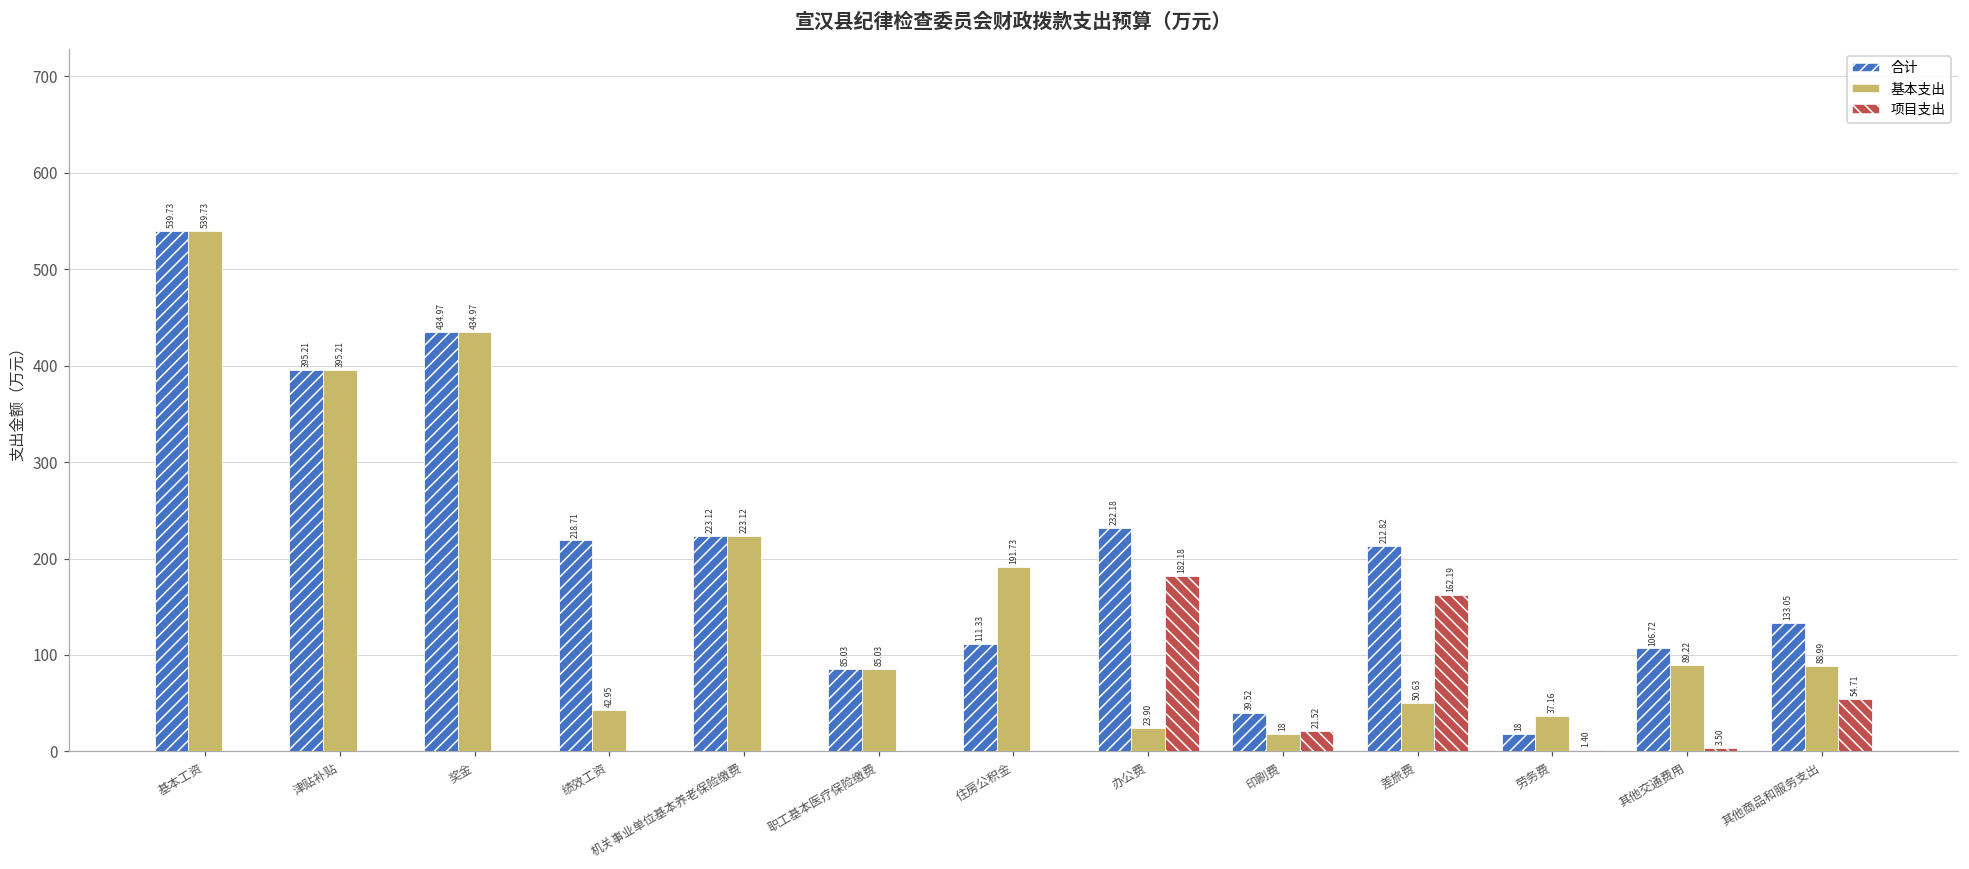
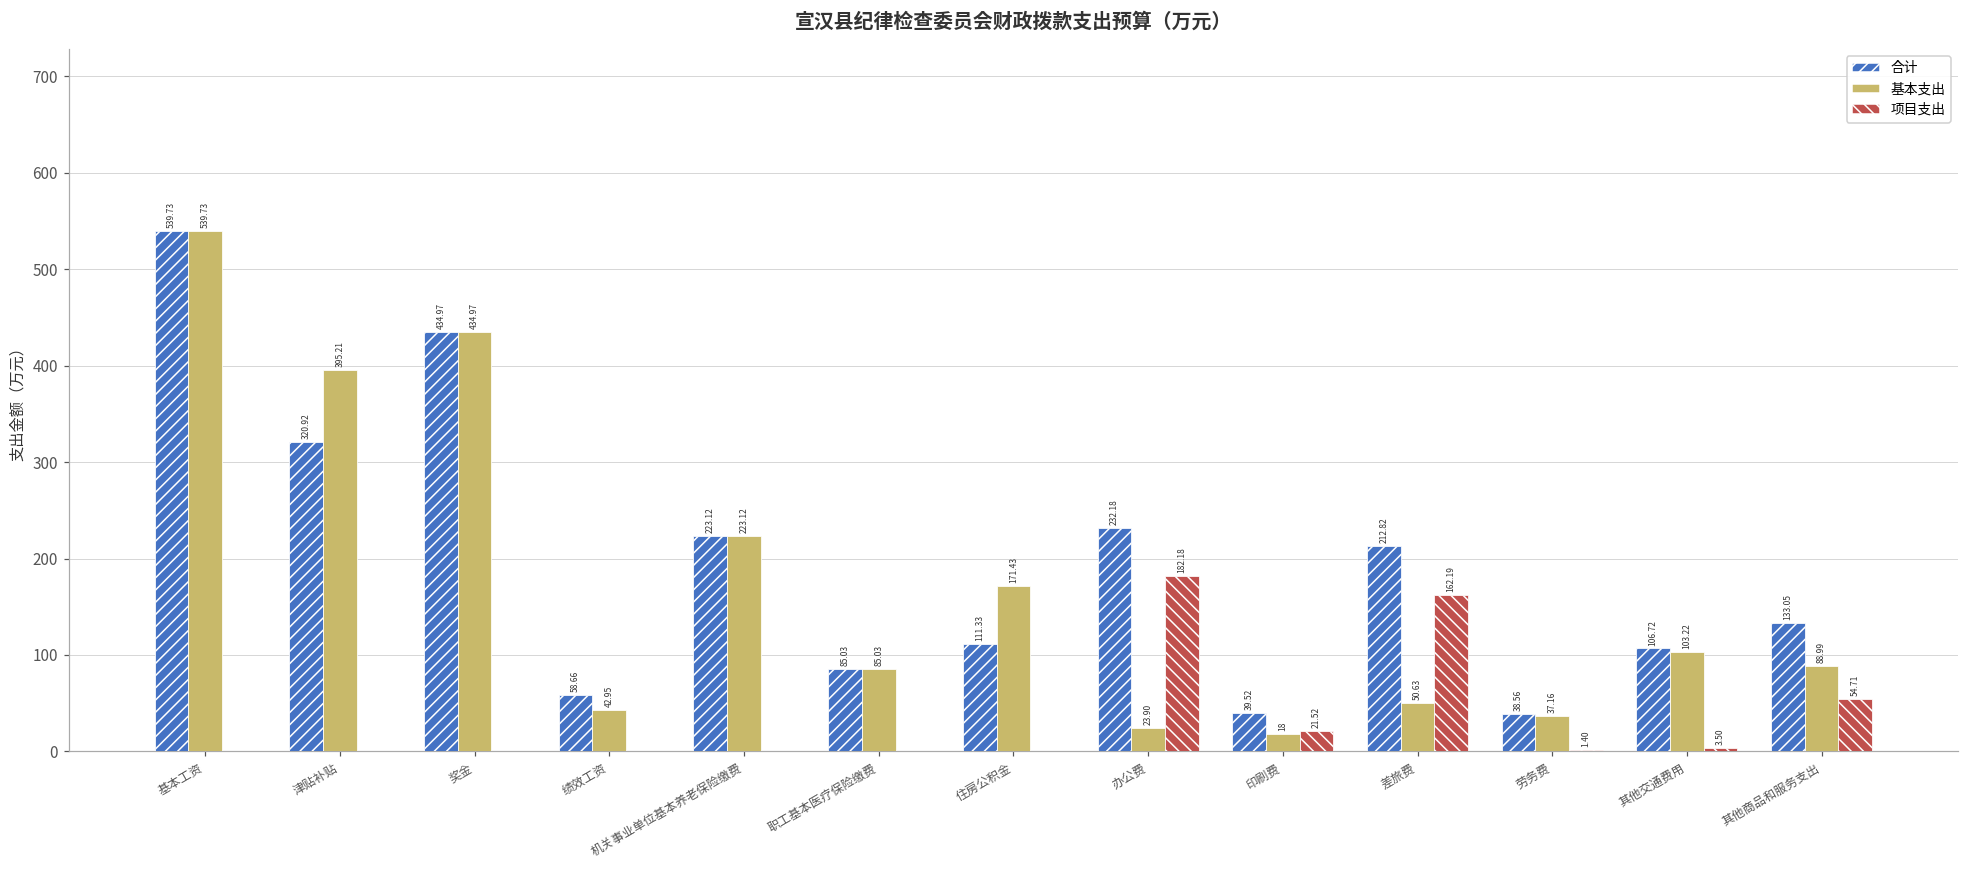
合计, 津贴补贴: 395.21 -> 320.92
合计, 绩效工资: 218.71 -> 58.66
基本支出, 住房公积金: 191.73 -> 171.43
合计, 劳务费: 18 -> 38.56
基本支出, 其他交通费用: 89.22 -> 103.22
